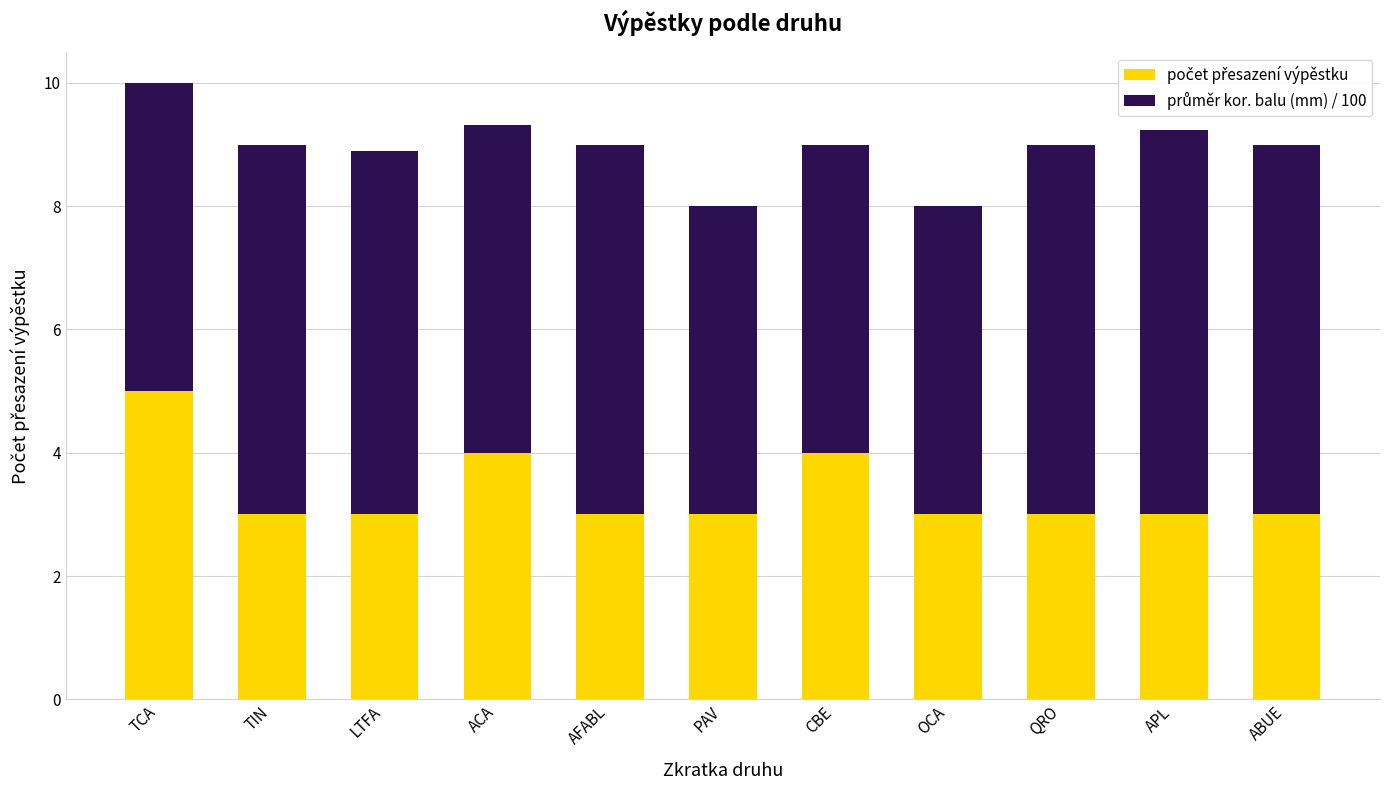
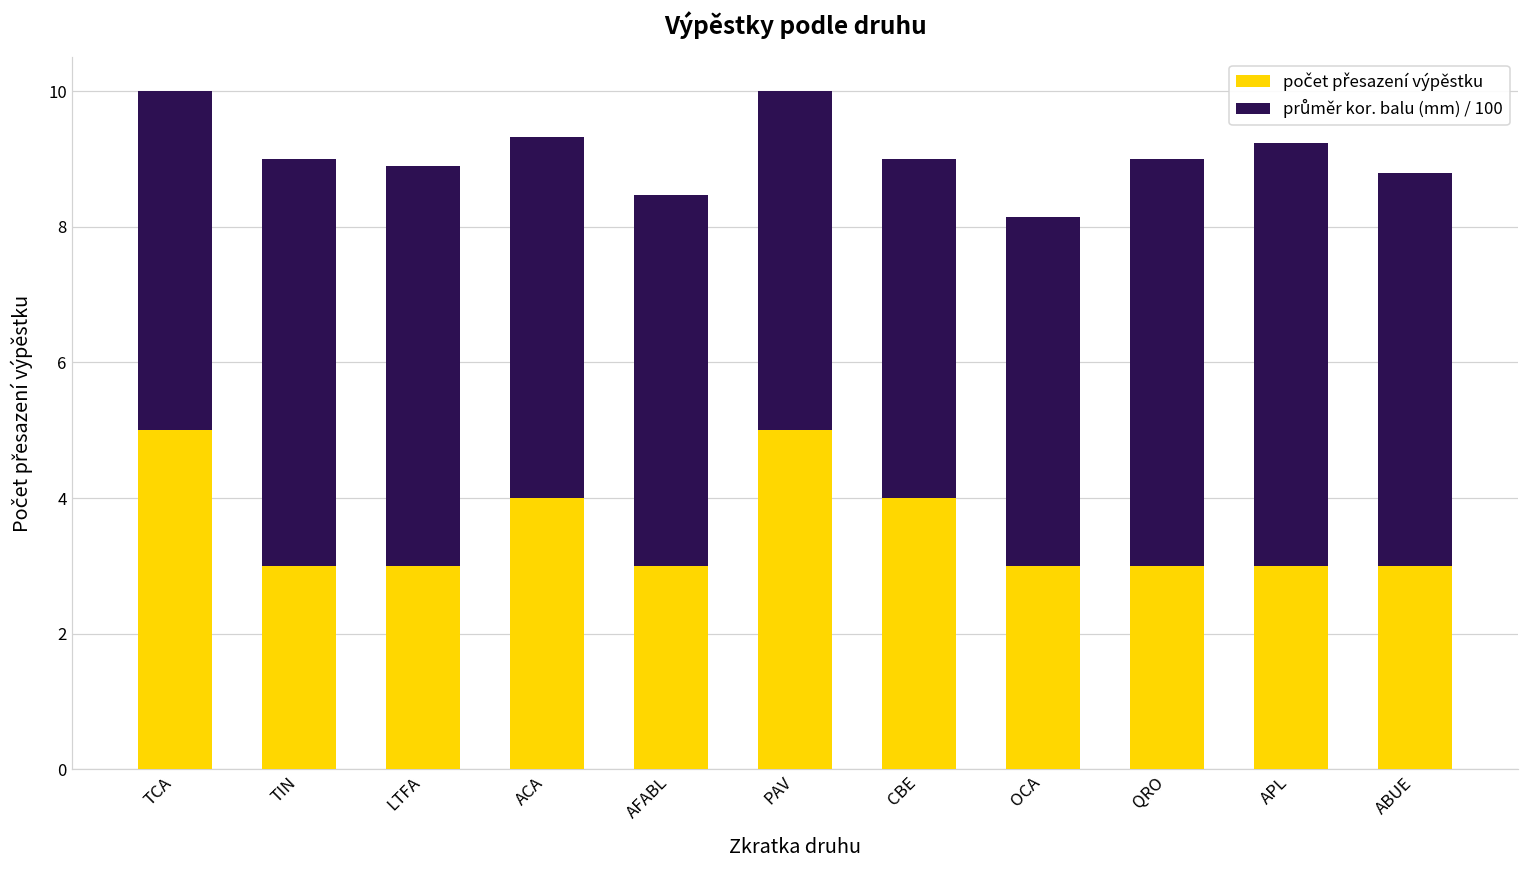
průměr kor. balu (mm) / 100, AFABL: 6.0 -> 5.5
počet přesazení výpěstku, PAV: 3 -> 5
průměr kor. balu (mm) / 100, OCA: 5.0 -> 5.2
průměr kor. balu (mm) / 100, ABUE: 6.0 -> 5.8
